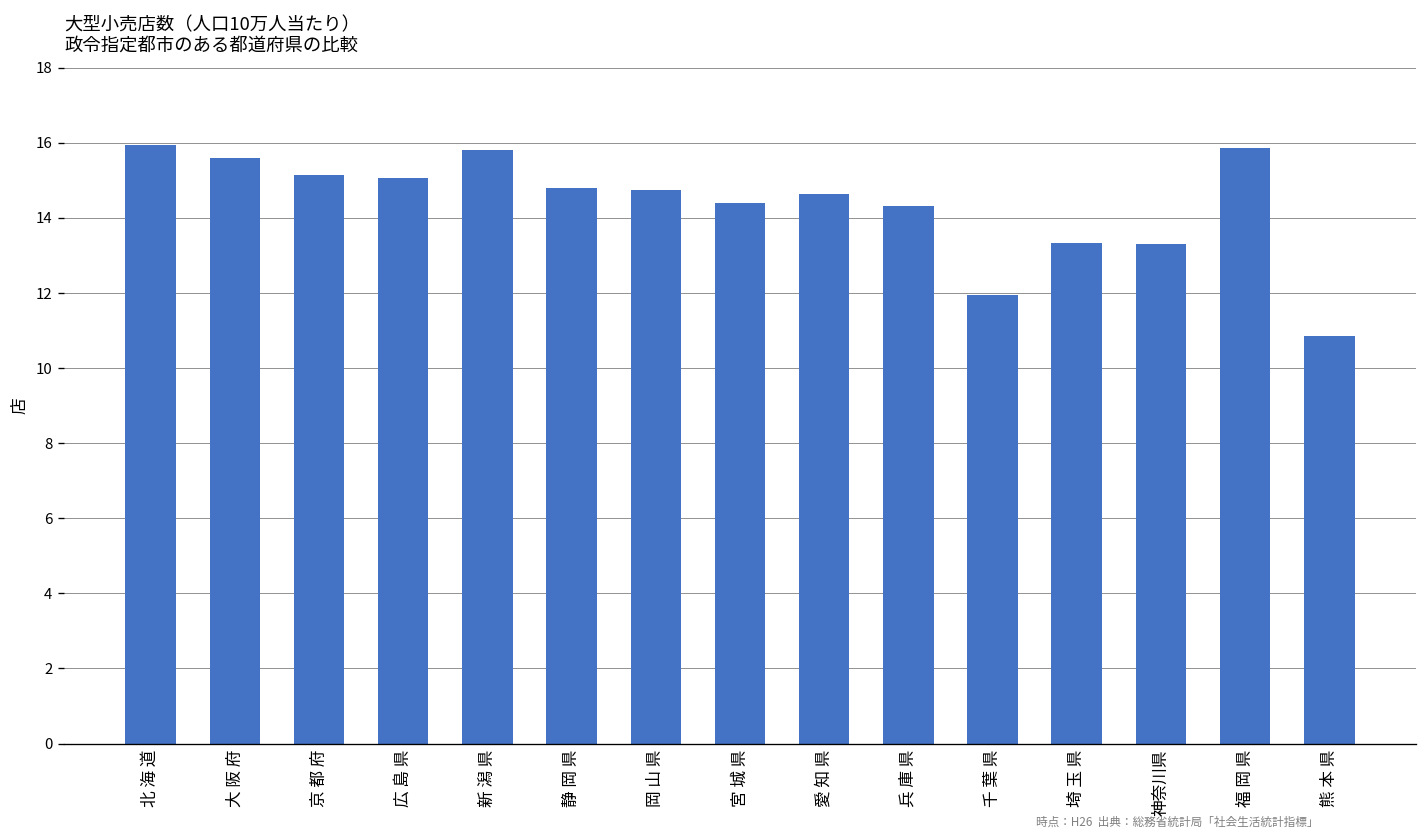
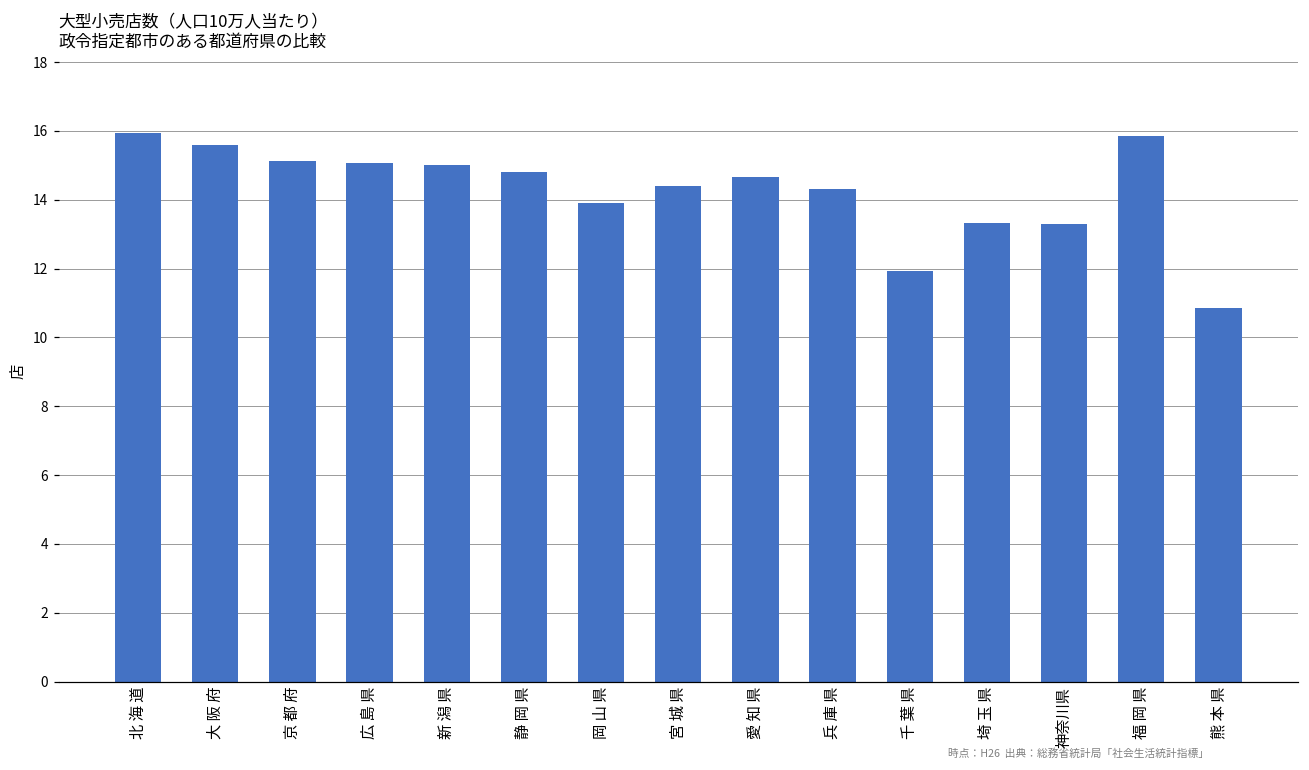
新 潟 県: 15.8 -> 15.0
岡 山 県: 14.8 -> 13.9
